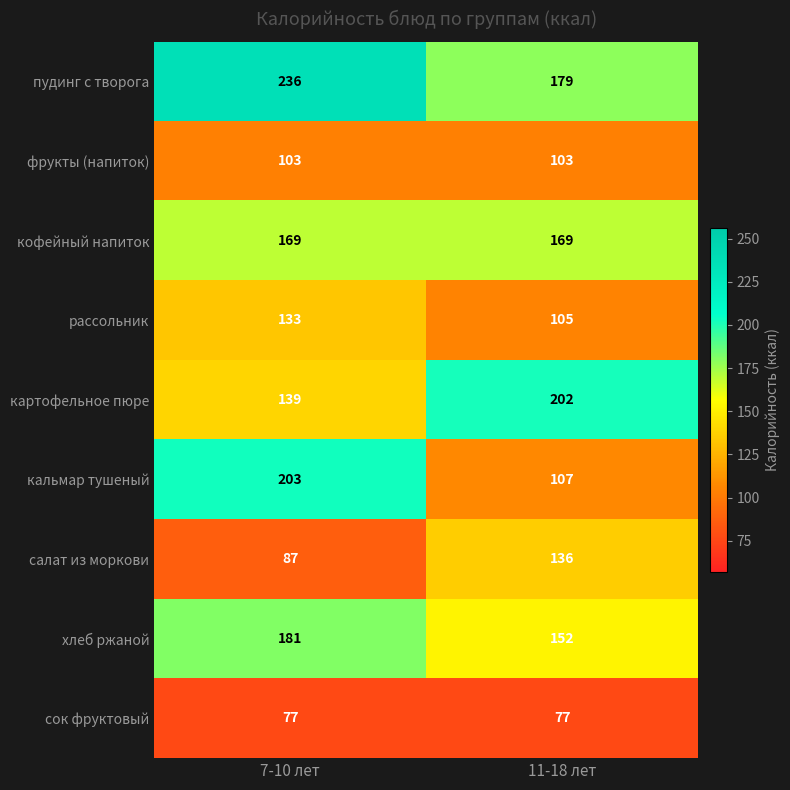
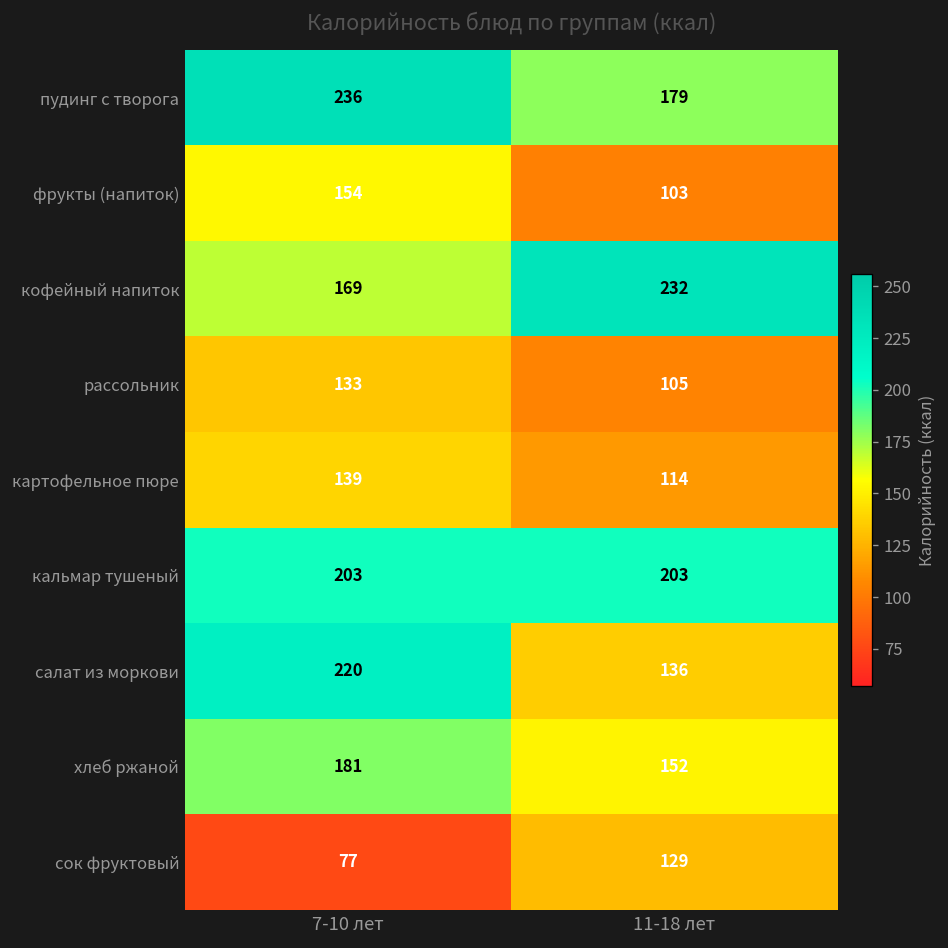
фрукты (напиток), 7-10 лет: 103 -> 154
кофейный напиток, 11-18 лет: 169 -> 232
картофельное пюре, 11-18 лет: 202 -> 114
кальмар тушеный, 11-18 лет: 107 -> 203
салат из моркови, 7-10 лет: 87 -> 220
сок фруктовый, 11-18 лет: 77 -> 129
